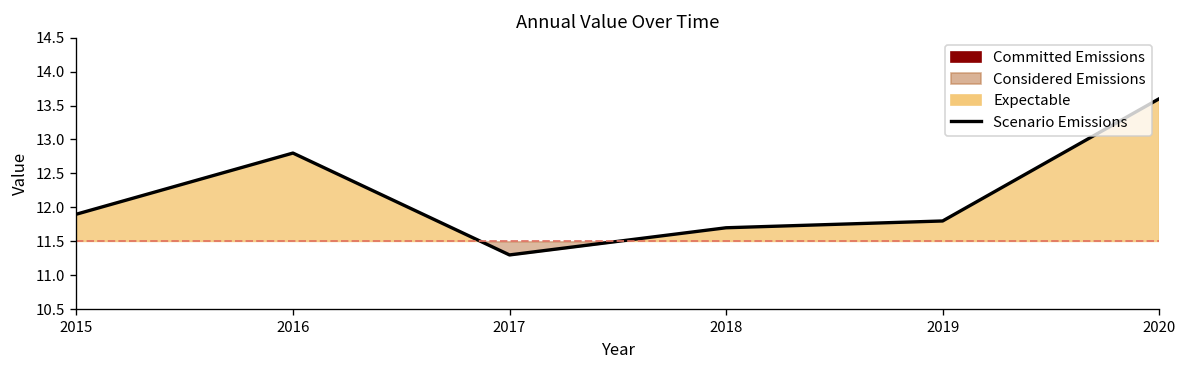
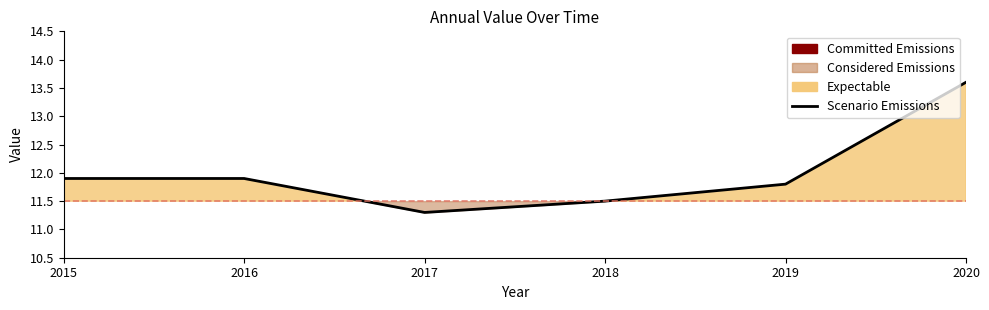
2016: 12.8 -> 11.9
2018: 11.7 -> 11.5
